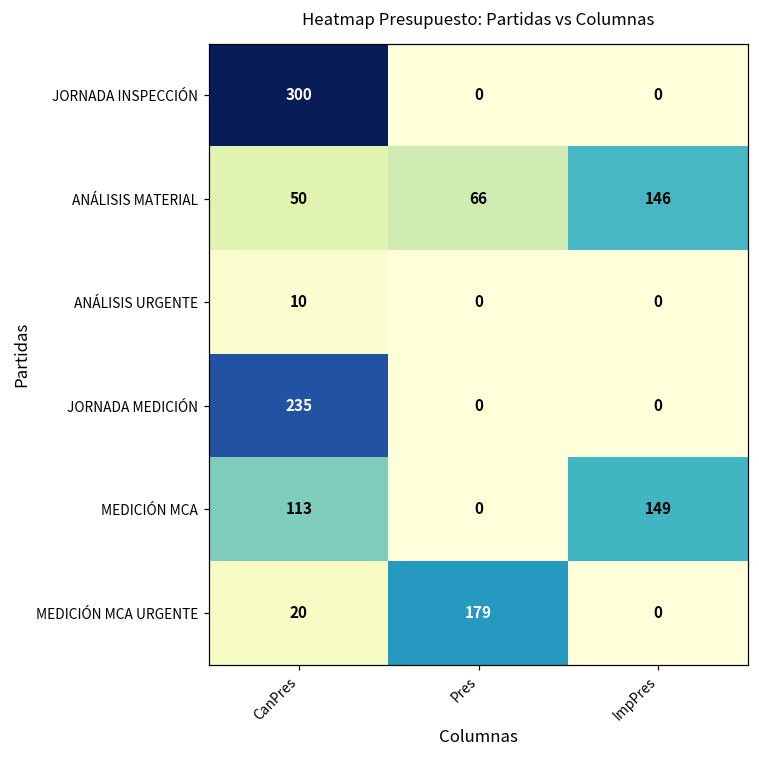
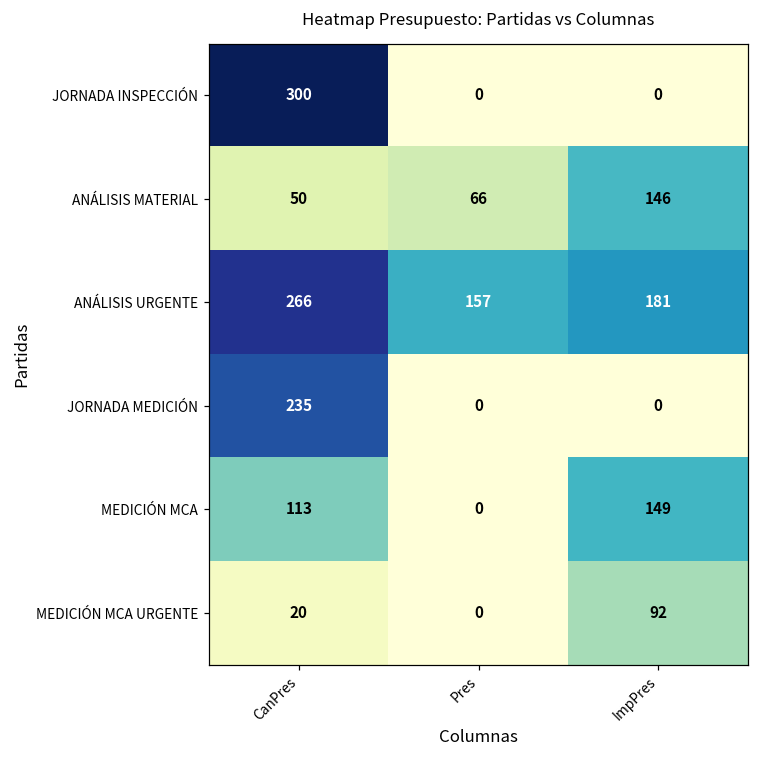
ANÁLISIS URGENTE, CanPres: 10 -> 266
ANÁLISIS URGENTE, Pres: 0 -> 157
ANÁLISIS URGENTE, ImpPres: 0 -> 181
MEDICIÓN MCA URGENTE, Pres: 179 -> 0
MEDICIÓN MCA URGENTE, ImpPres: 0 -> 92
